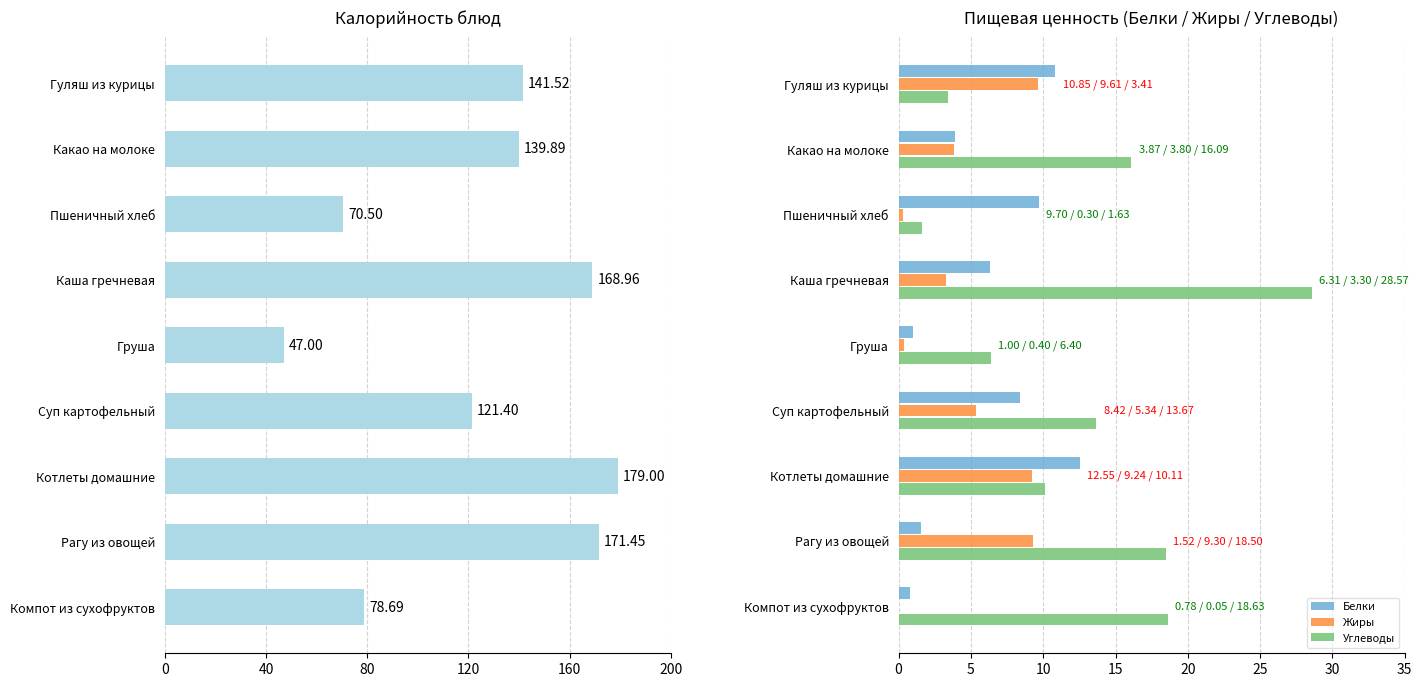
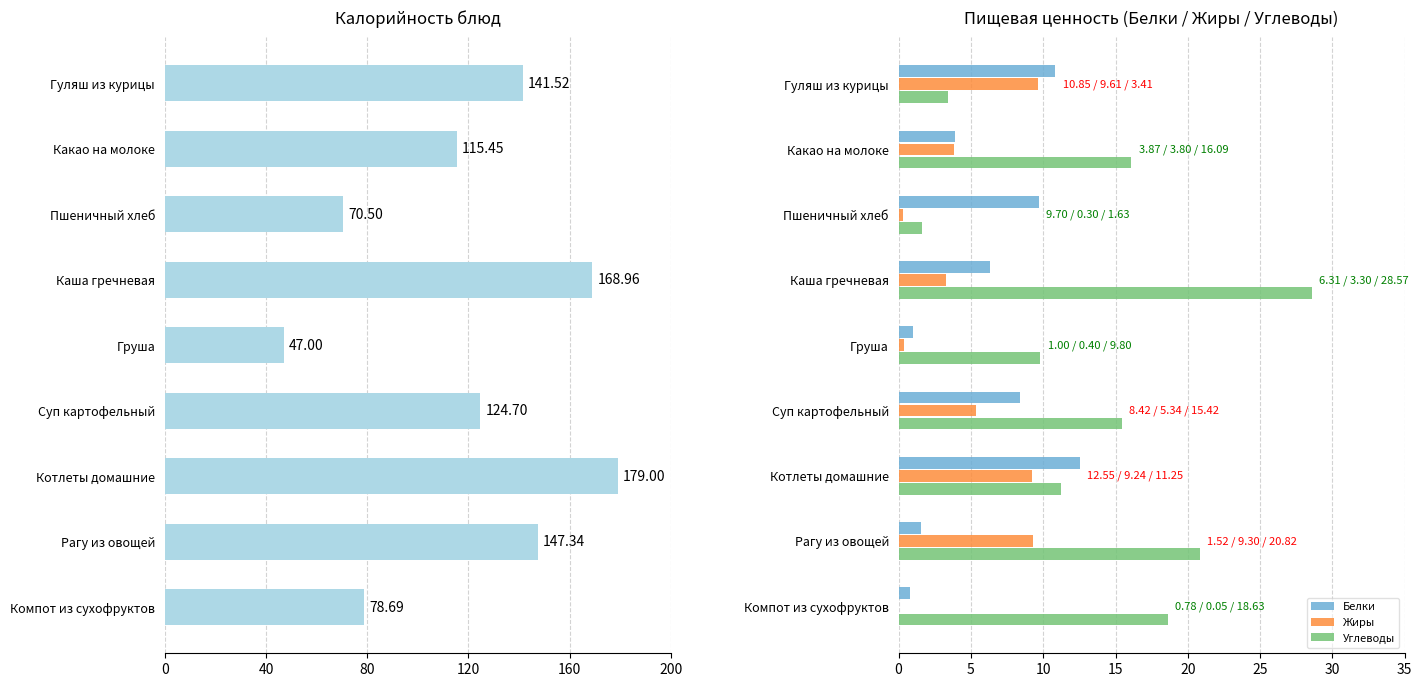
Калорийность блюд, Какао на молоке: 139.89 -> 115.45
Калорийность блюд, Суп картофельный: 121.40 -> 124.70
Калорийность блюд, Рагу из овощей: 171.45 -> 147.34
Пищевая ценность (Белки / Жиры / Углеводы), Углеводы, Груша: 6.40 -> 9.80
Пищевая ценность (Белки / Жиры / Углеводы), Углеводы, Суп картофельный: 13.67 -> 15.42
Пищевая ценность (Белки / Жиры / Углеводы), Углеводы, Котлеты домашние: 10.11 -> 11.25
Пищевая ценность (Белки / Жиры / Углеводы), Углеводы, Рагу из овощей: 18.50 -> 20.82
